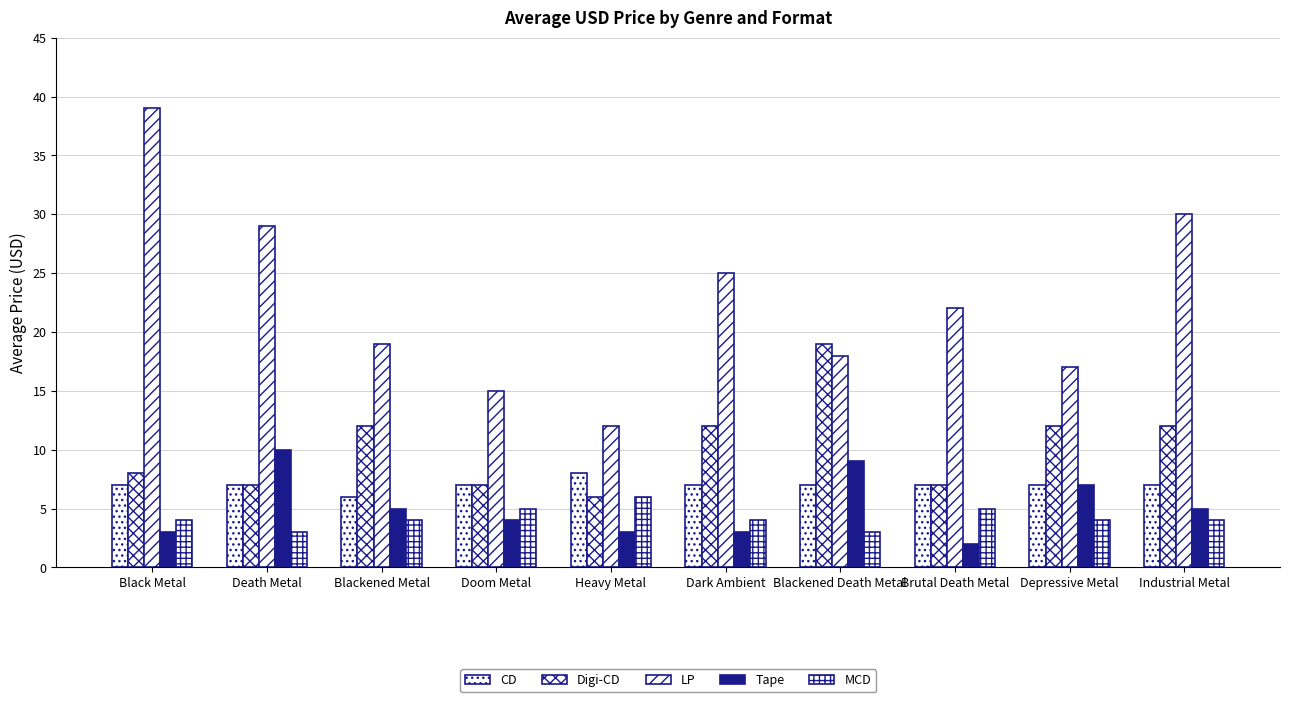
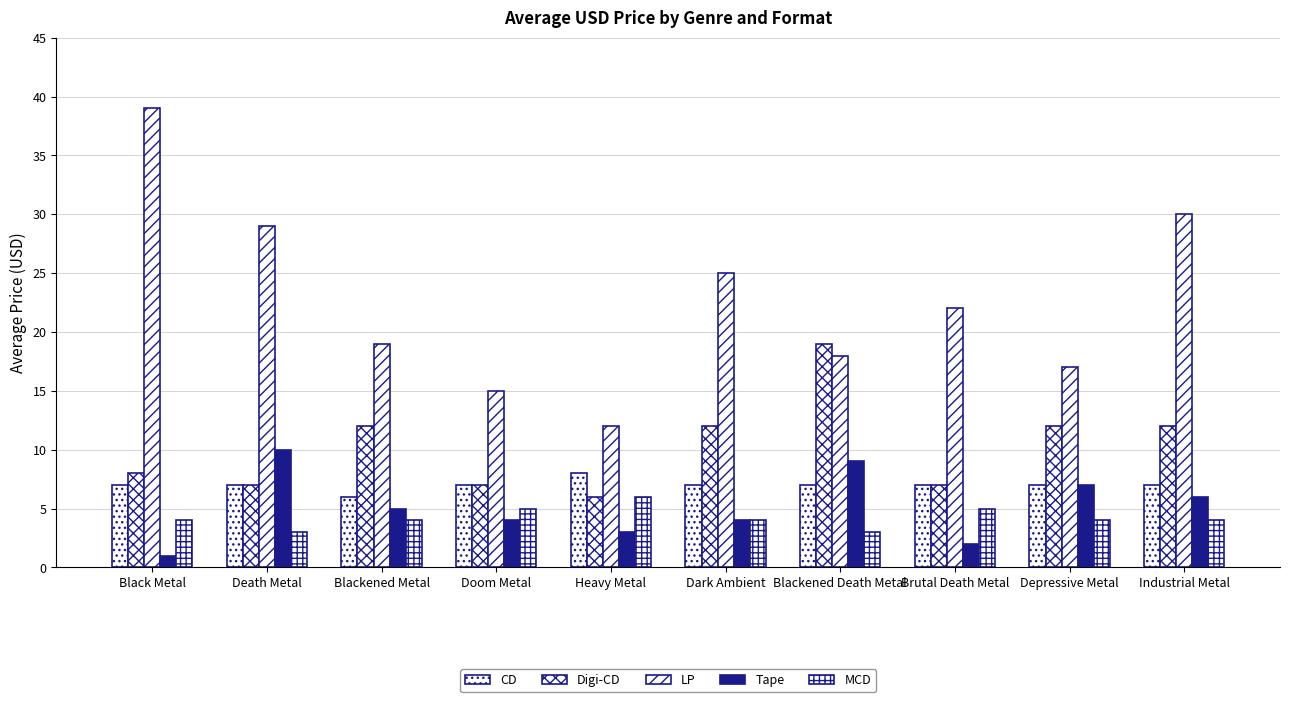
Tape, Black Metal: 3 -> 1
Tape, Dark Ambient: 3 -> 4
Tape, Industrial Metal: 5 -> 6
